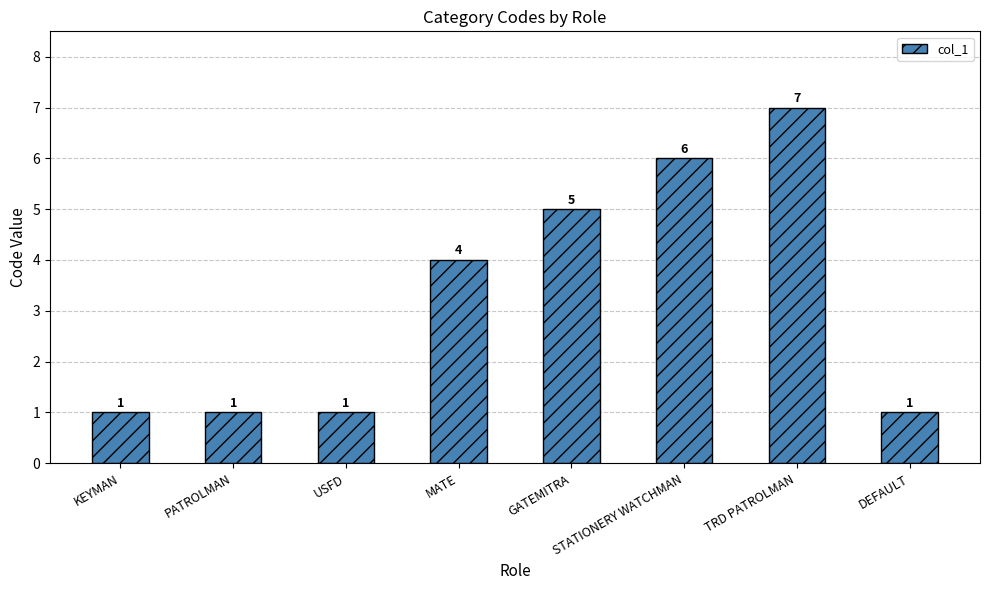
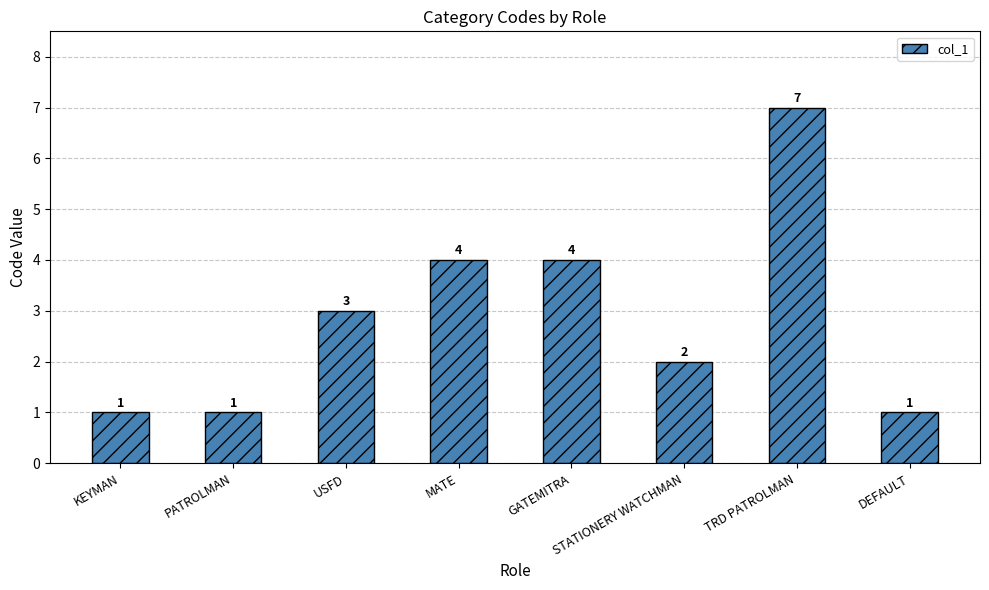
USFD: 1 -> 3
GATEMITRA: 5 -> 4
STATIONERY WATCHMAN: 6 -> 2
